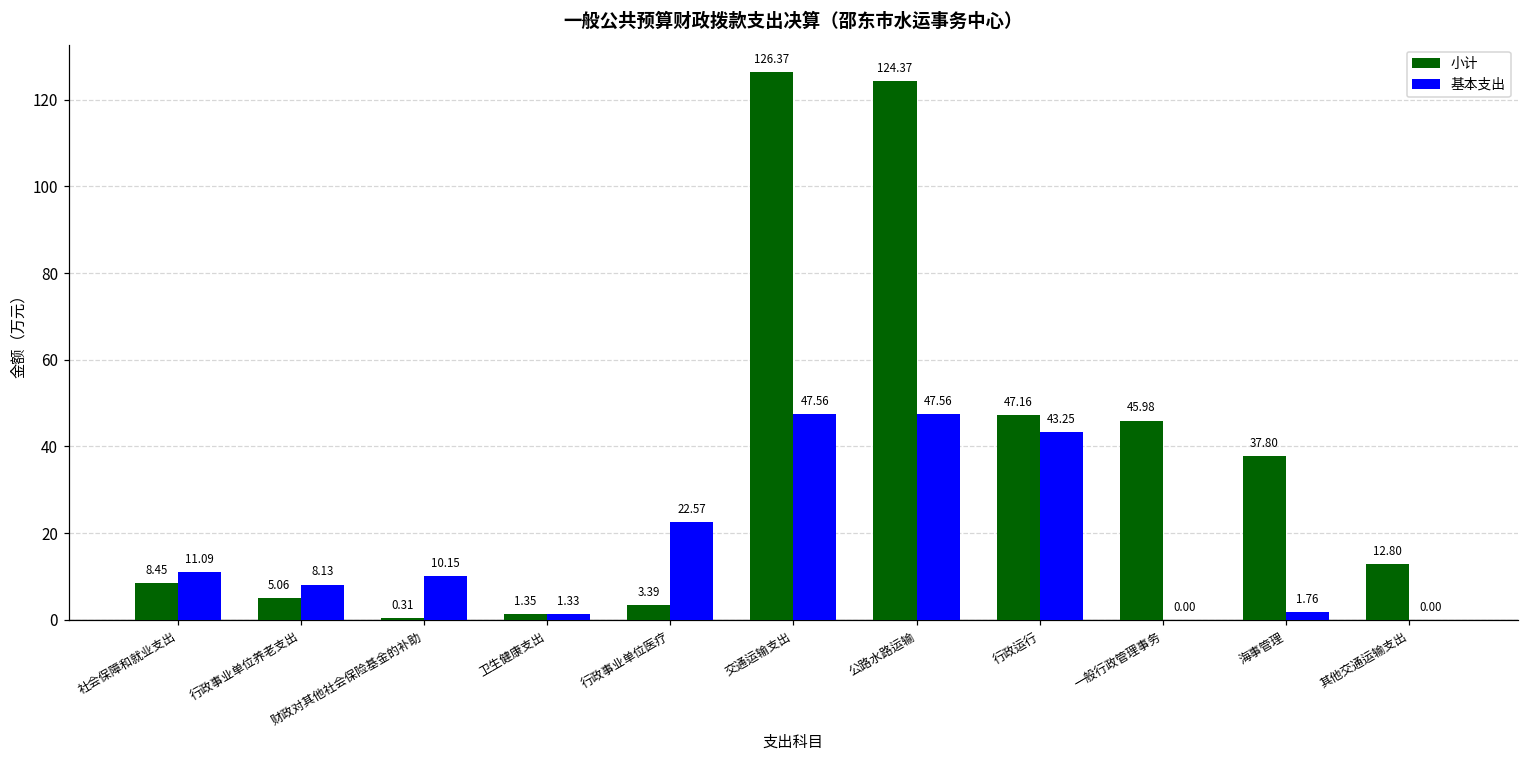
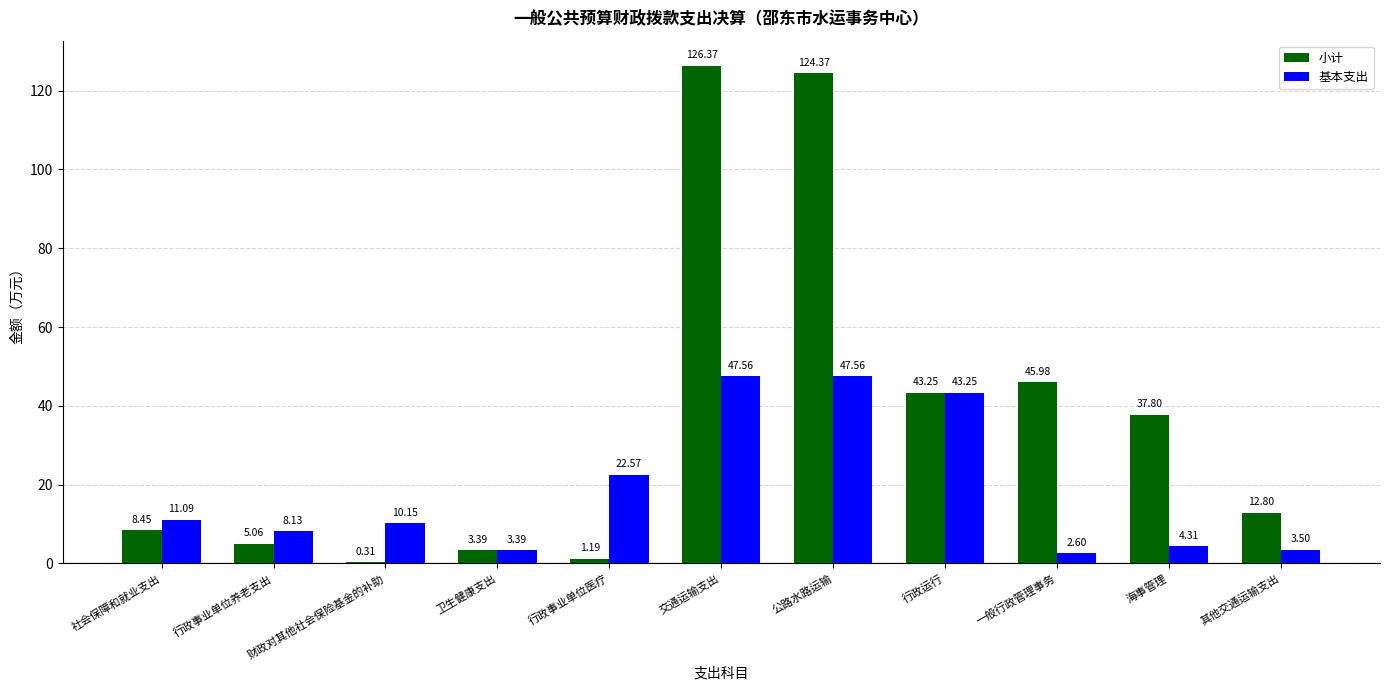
小计, 卫生健康支出: 1.35 -> 3.39
基本支出, 卫生健康支出: 1.33 -> 3.39
小计, 行政事业单位医疗: 3.39 -> 1.19
小计, 行政运行: 47.16 -> 43.25
基本支出, 一般行政管理事务: 0.00 -> 2.60
基本支出, 海事管理: 1.76 -> 4.31
基本支出, 其他交通运输支出: 0.00 -> 3.50
